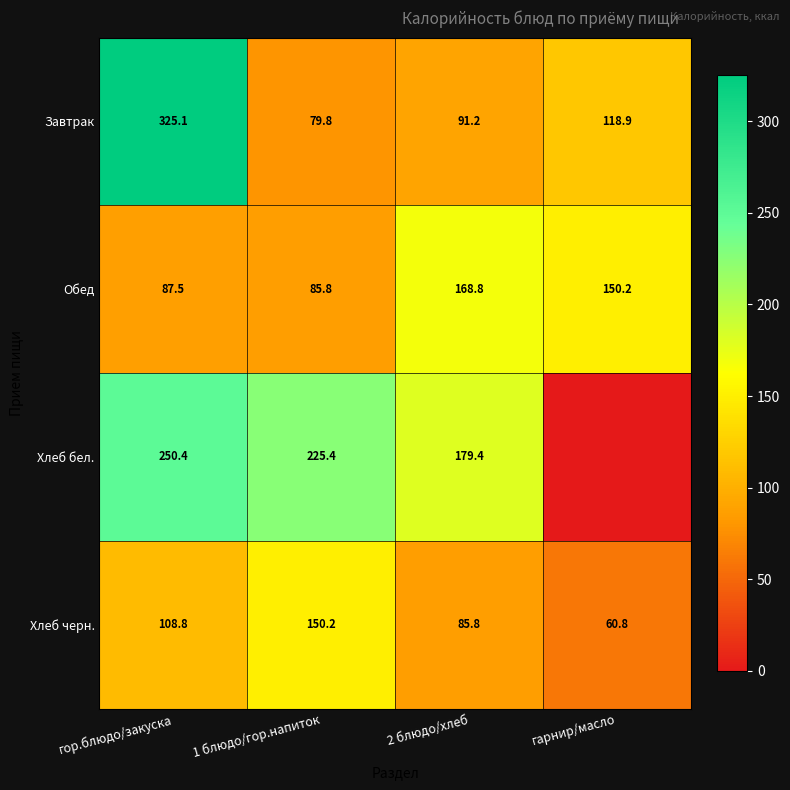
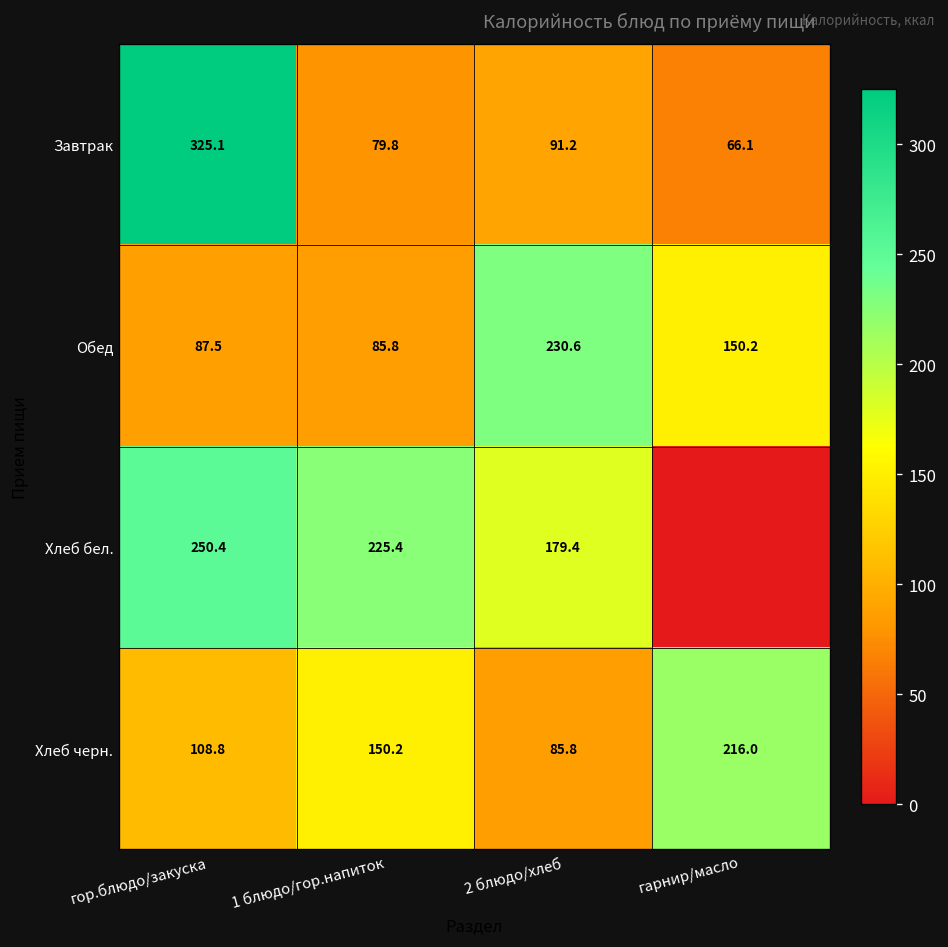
Завтрак, гарнир/масло: 118.9 -> 66.1
Обед, 2 блюдо/хлеб: 168.8 -> 230.6
Хлеб черн., гарнир/масло: 60.8 -> 216.0
